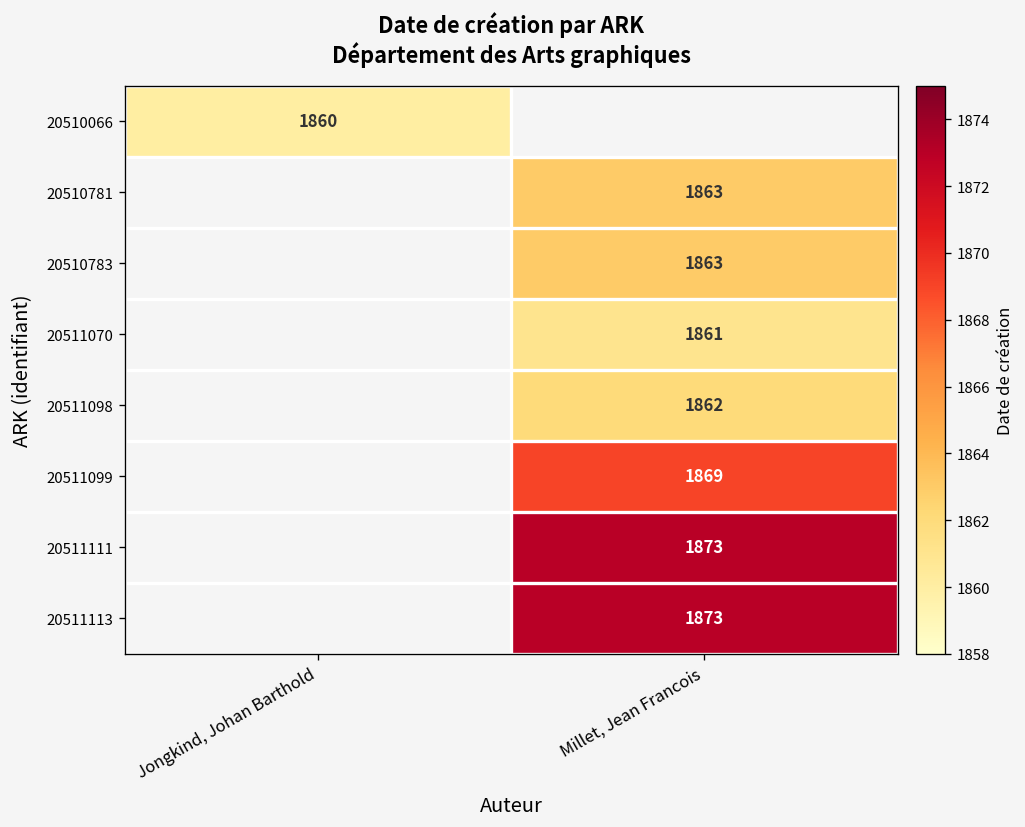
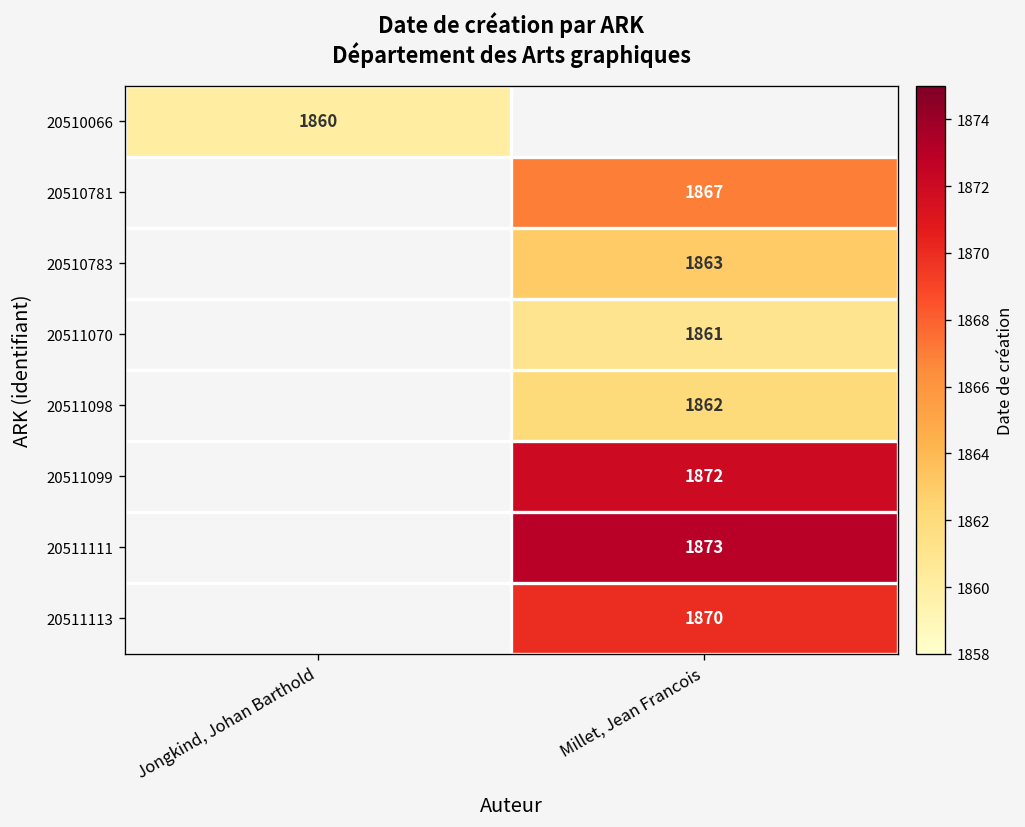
20510781, Millet, Jean Francois: 1863 -> 1867
20511099, Millet, Jean Francois: 1869 -> 1872
20511113, Millet, Jean Francois: 1873 -> 1870
